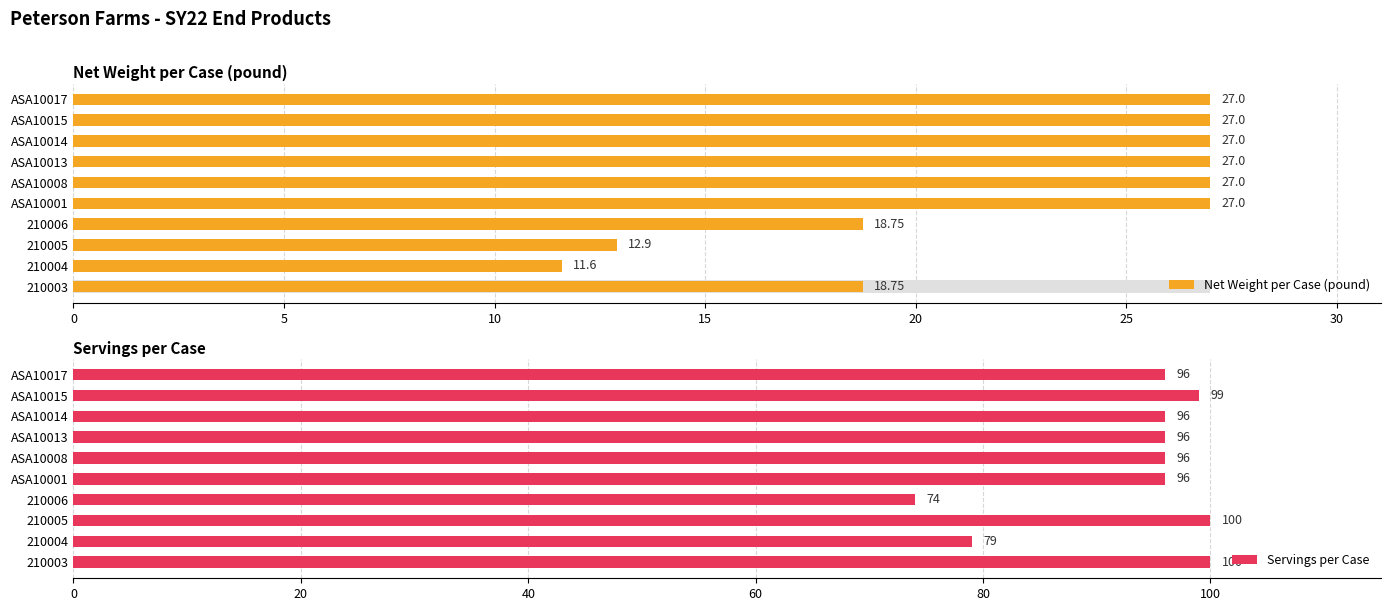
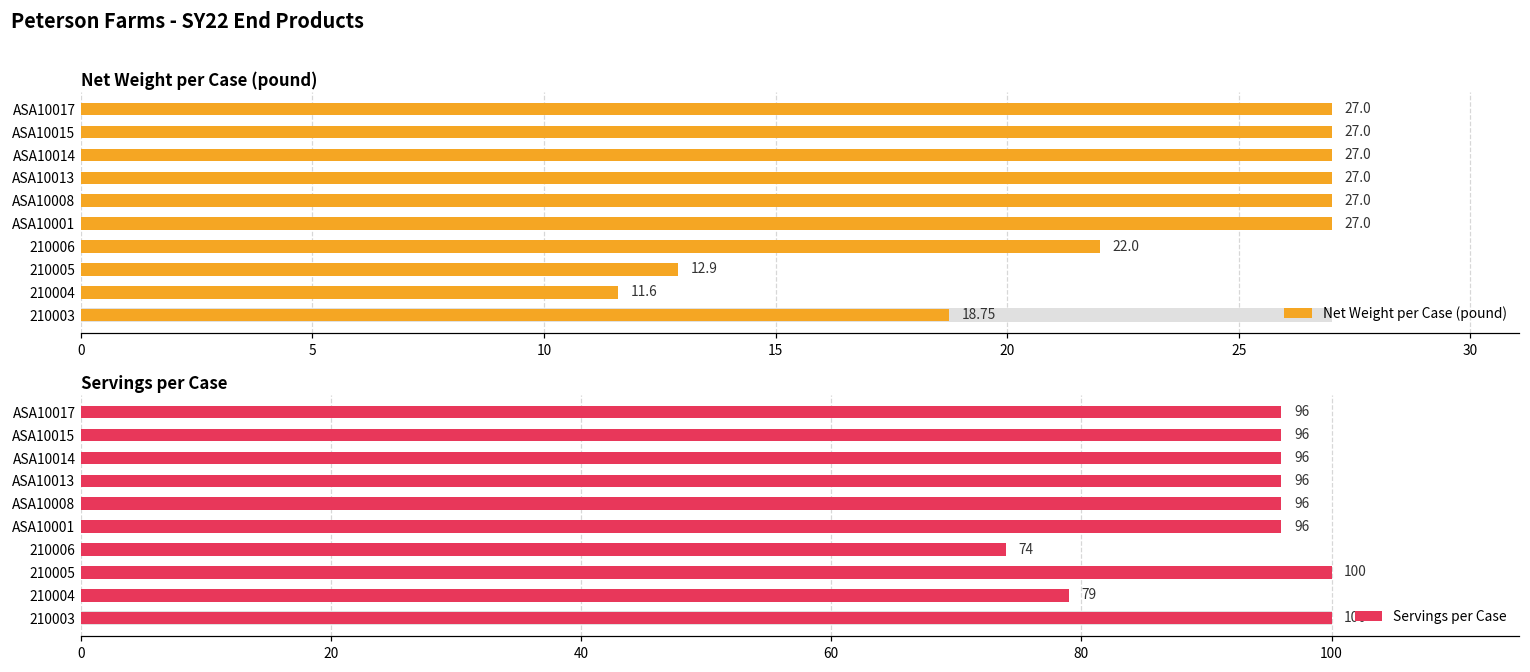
Net Weight per Case (pound), Net Weight per Case (pound), 210006: 18.75 -> 22.0
Servings per Case, Servings per Case, ASA10015: 99 -> 96
